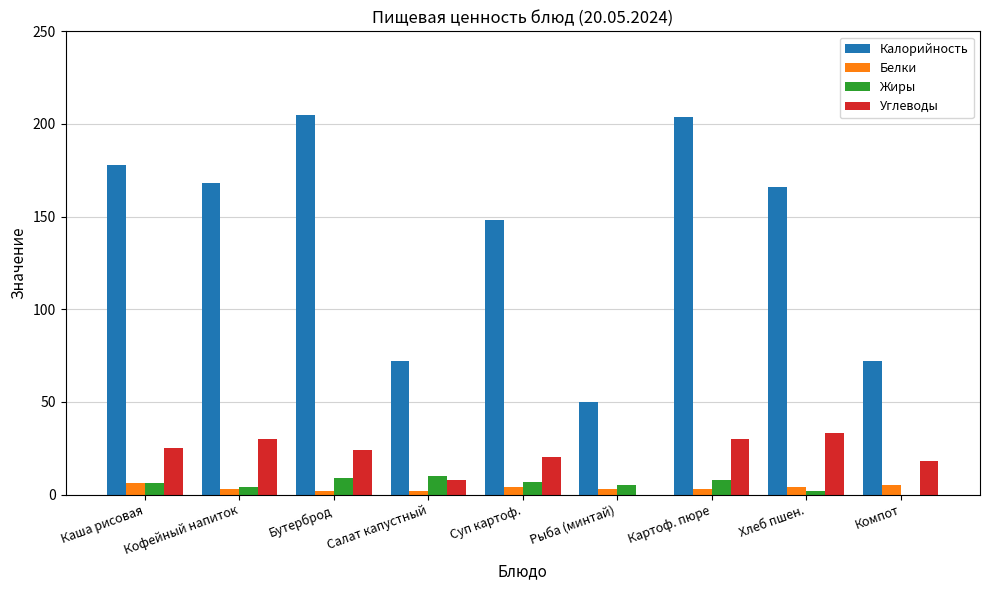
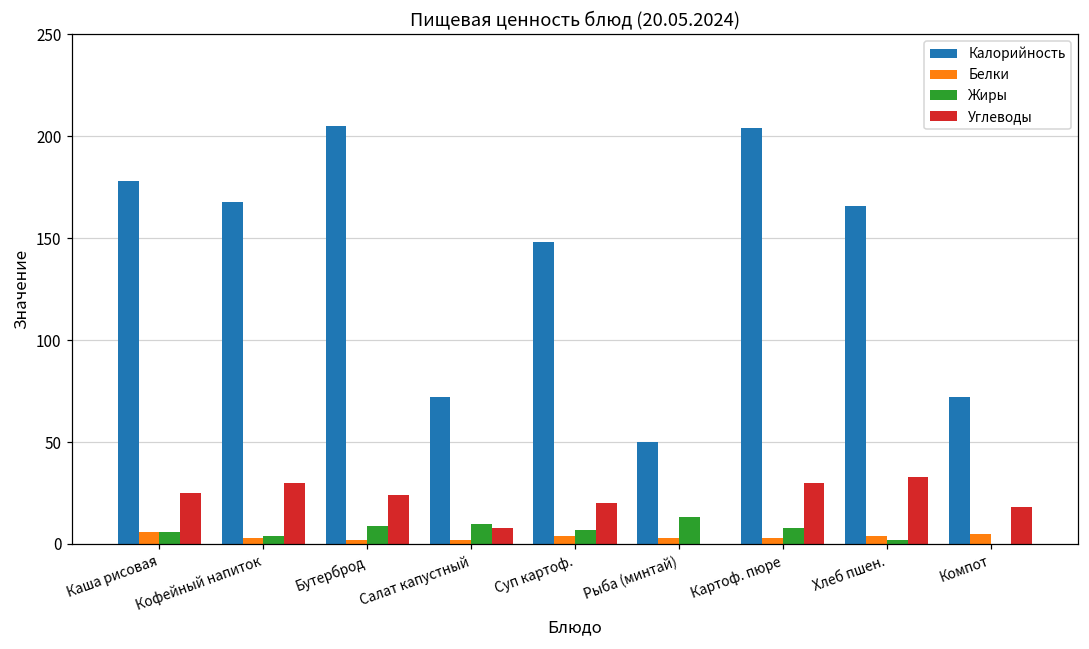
Жиры, Рыба (минтай): 5 -> 13
